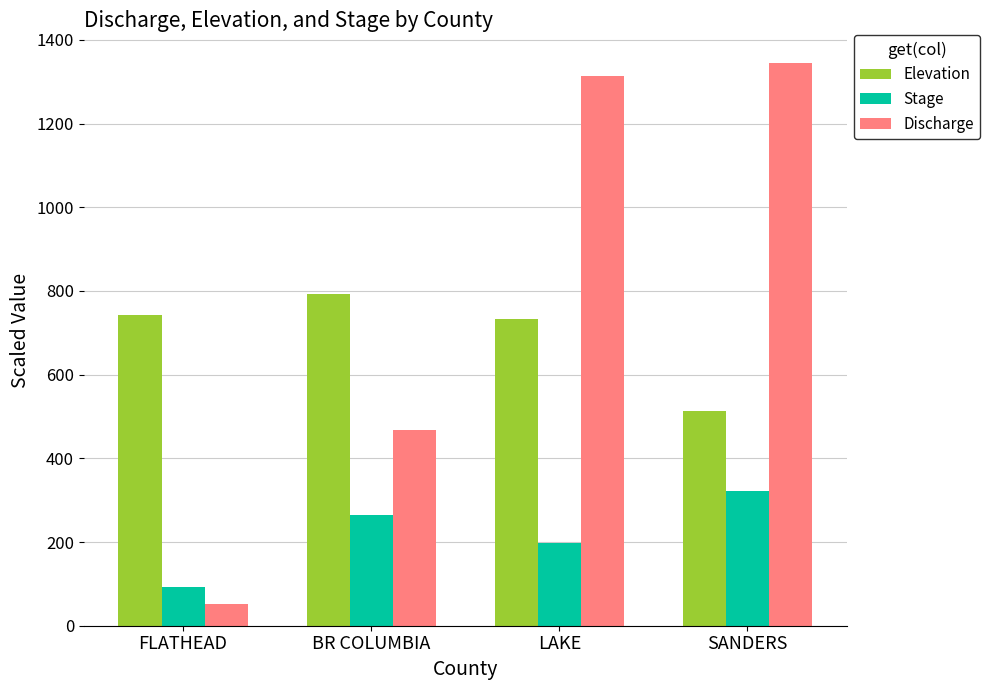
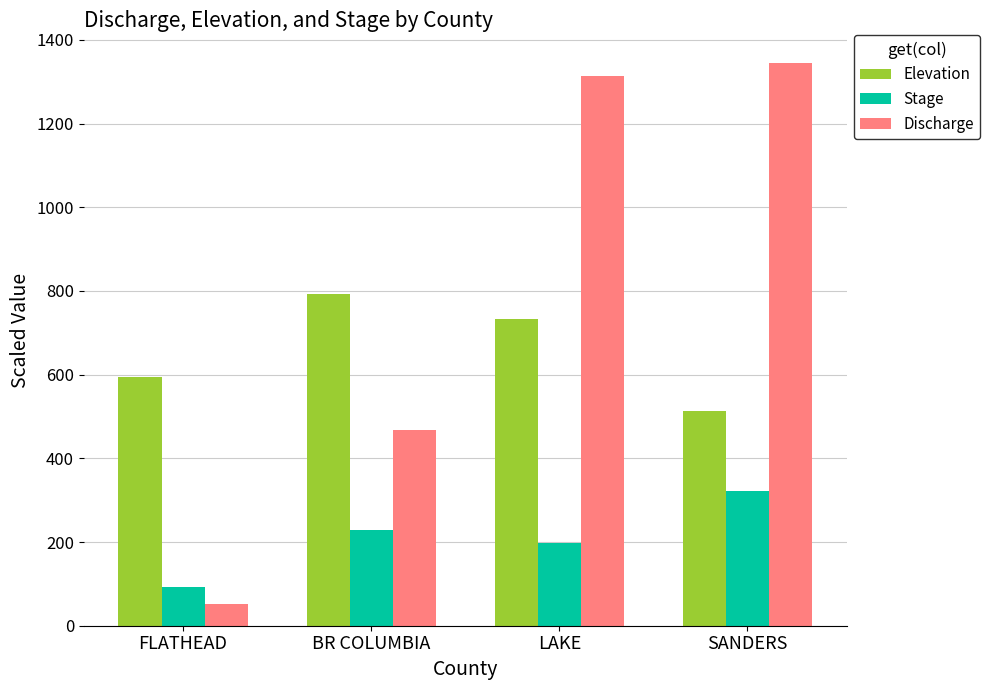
Elevation, FLATHEAD: 740 -> 590
Stage, BR COLUMBIA: 260 -> 230
